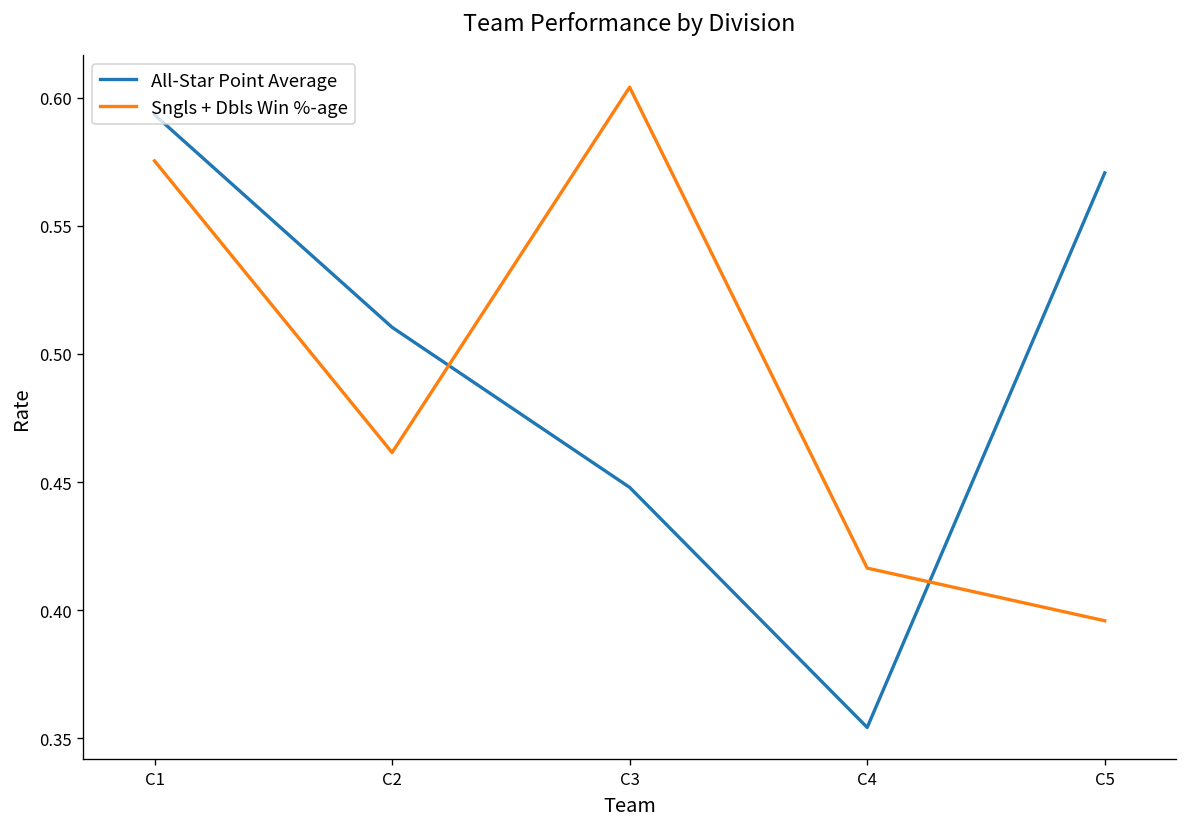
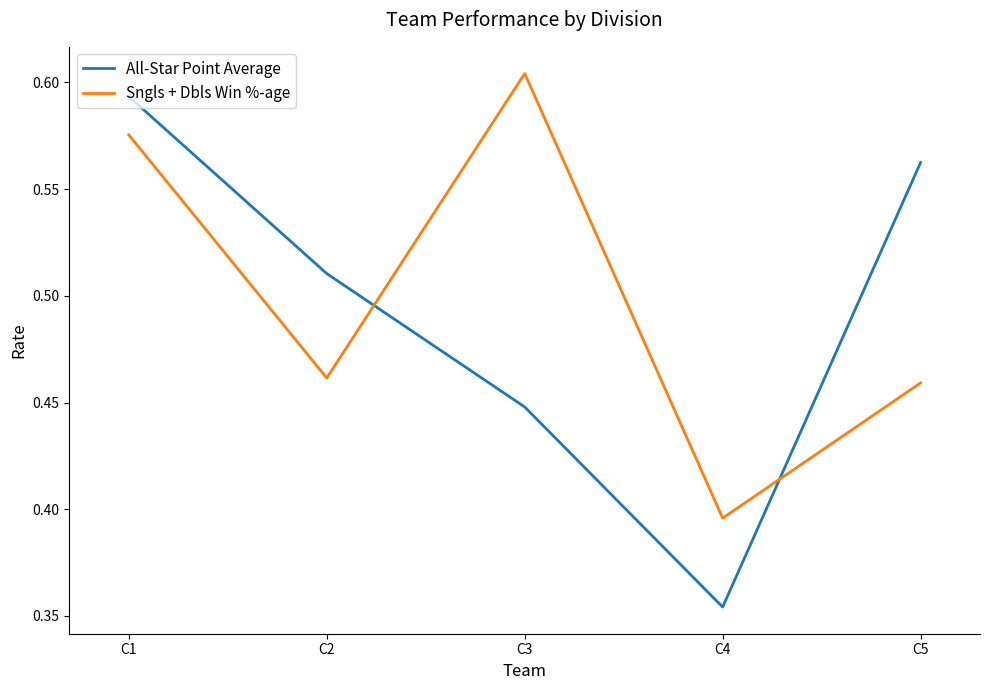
Sngls + Dbls Win %-age, C4: 0.416 -> 0.396
All-Star Point Average, C5: 0.571 -> 0.563
Sngls + Dbls Win %-age, C5: 0.396 -> 0.459
